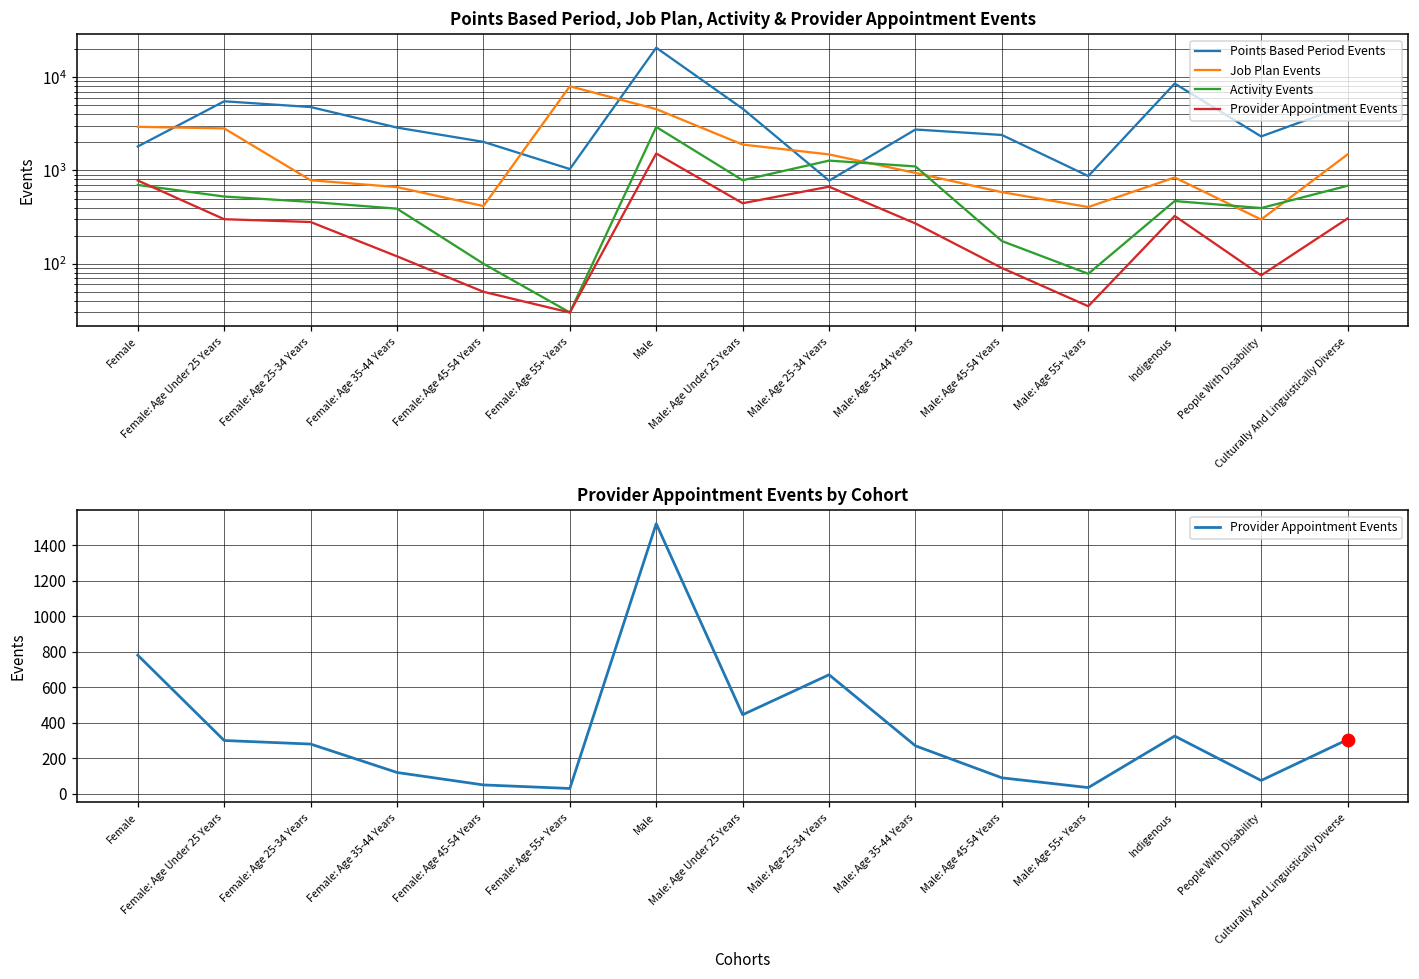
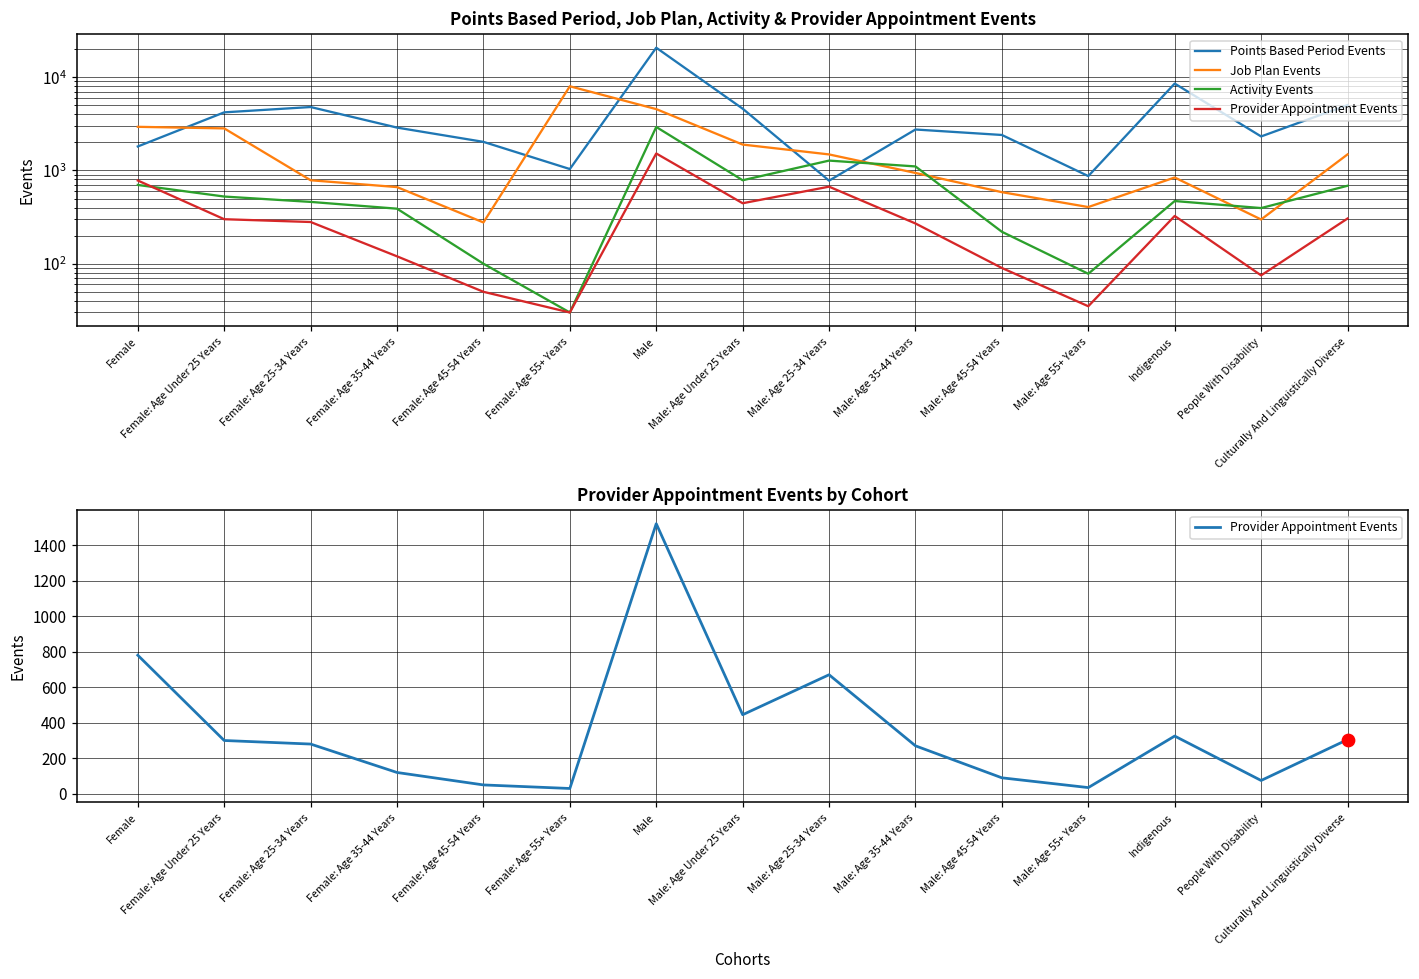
Points Based Period, Job Plan, Activity & Provider Appointment Events, Points Based Period Events, Female: Age Under 25 Years: 6000 -> 4000
Points Based Period, Job Plan, Activity & Provider Appointment Events, Job Plan Events, Female: Age 45-54 Years: 400 -> 280
Points Based Period, Job Plan, Activity & Provider Appointment Events, Activity Events, Male: Age 45-54 Years: 180 -> 220
